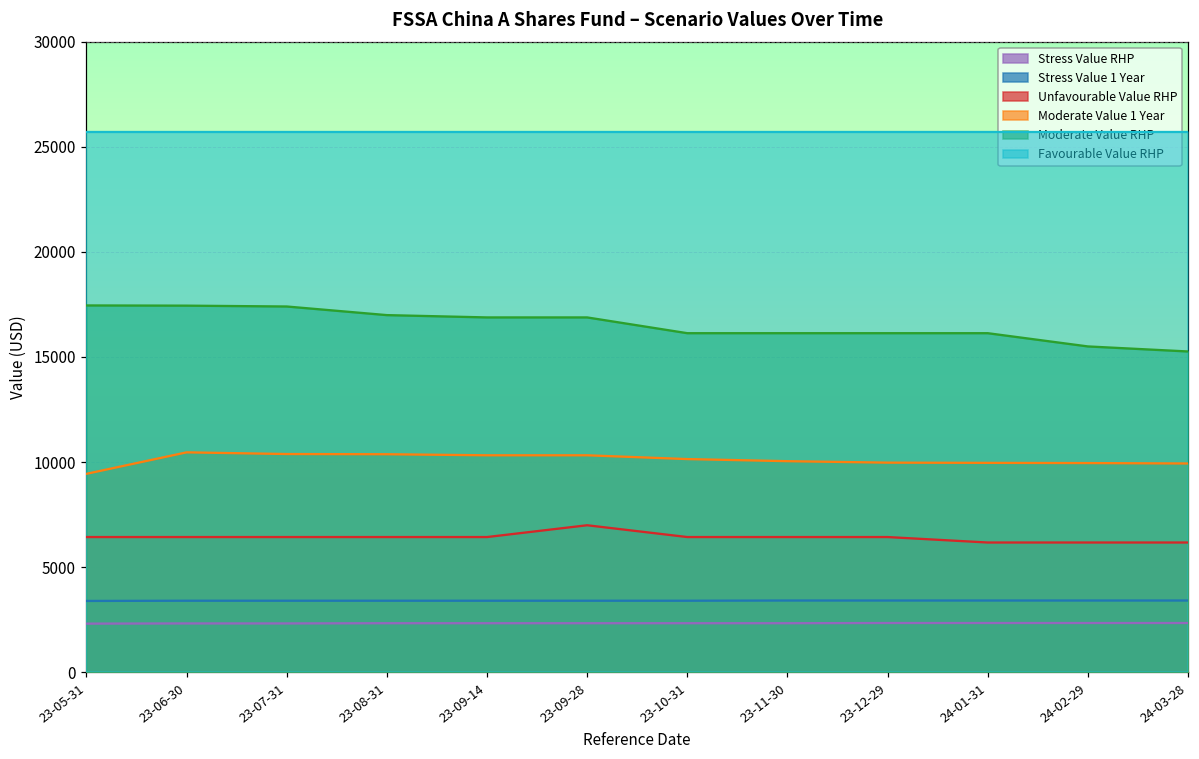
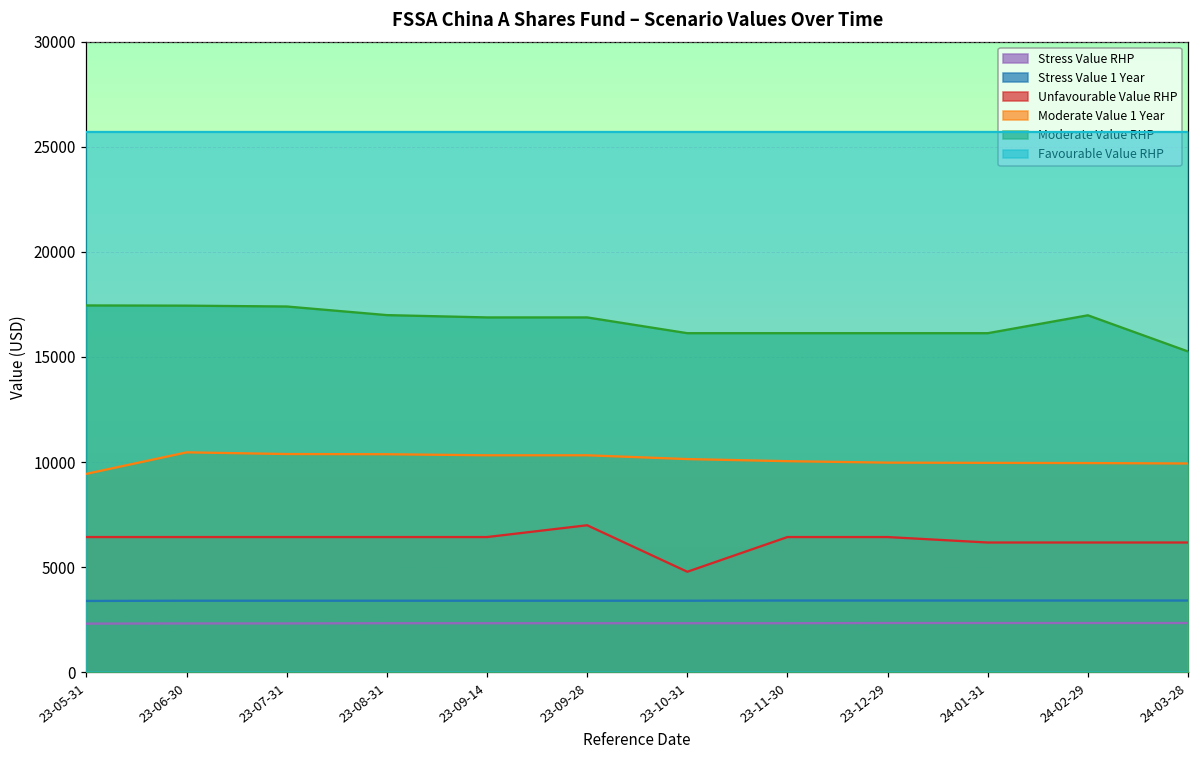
Unfavourable Value RHP, 23-10-31: 6400 -> 4800
Moderate Value RHP, 24-02-29: 15500 -> 17000
